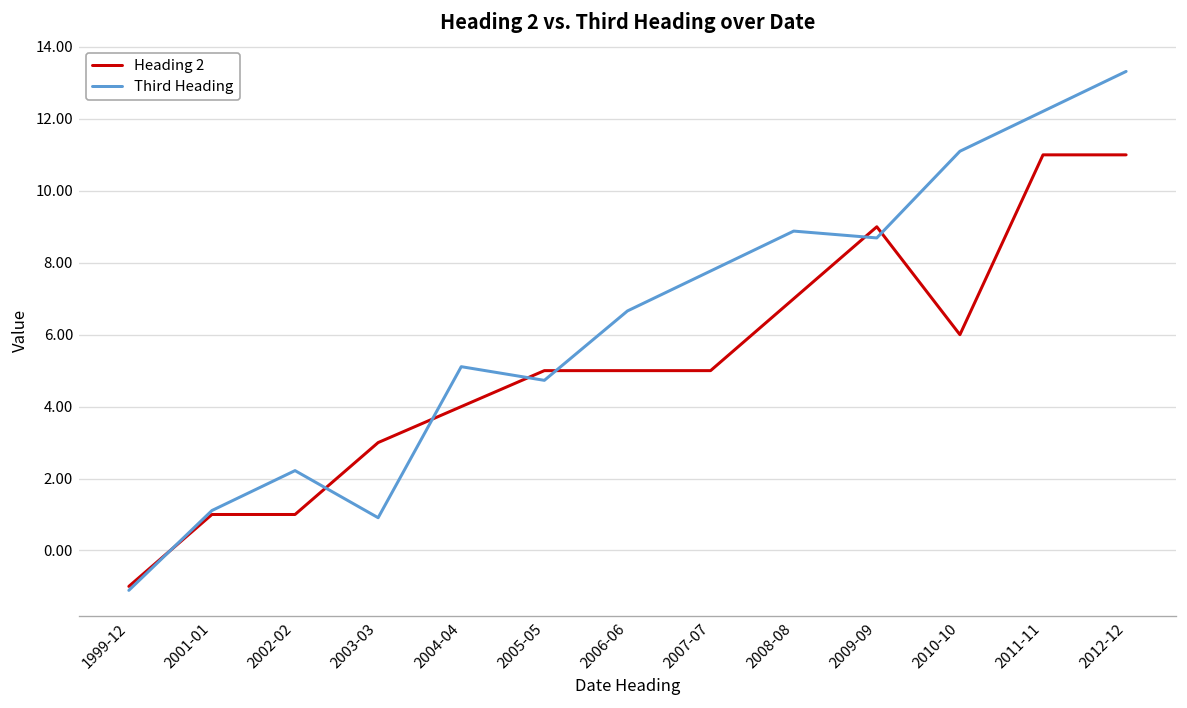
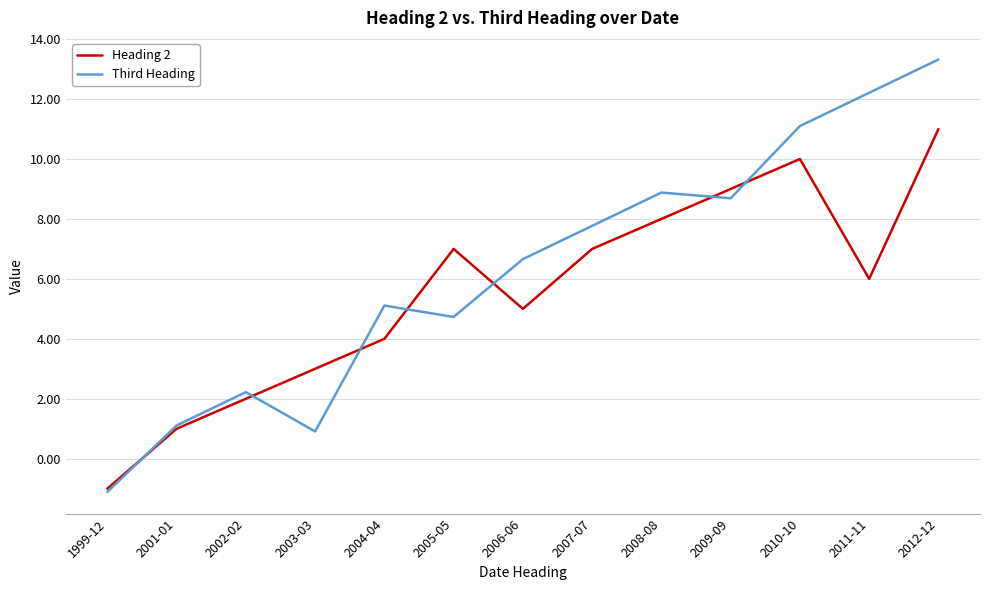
Heading 2, 2002-02: 1 -> 2
Heading 2, 2005-05: 5 -> 7
Heading 2, 2007-07: 5 -> 7
Heading 2, 2008-08: 7 -> 8
Heading 2, 2010-10: 6 -> 10
Heading 2, 2011-11: 11 -> 6
